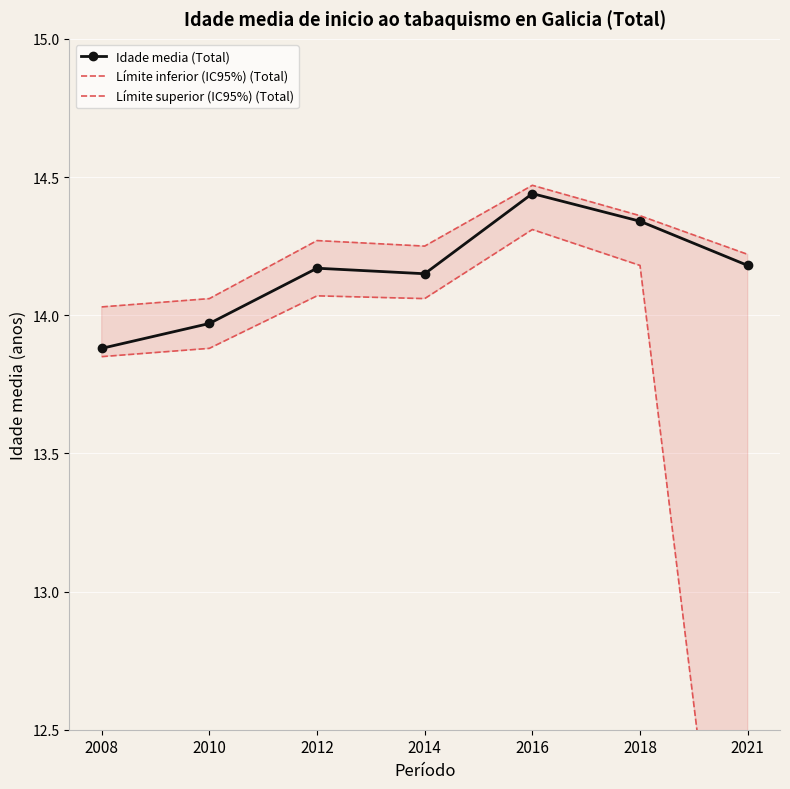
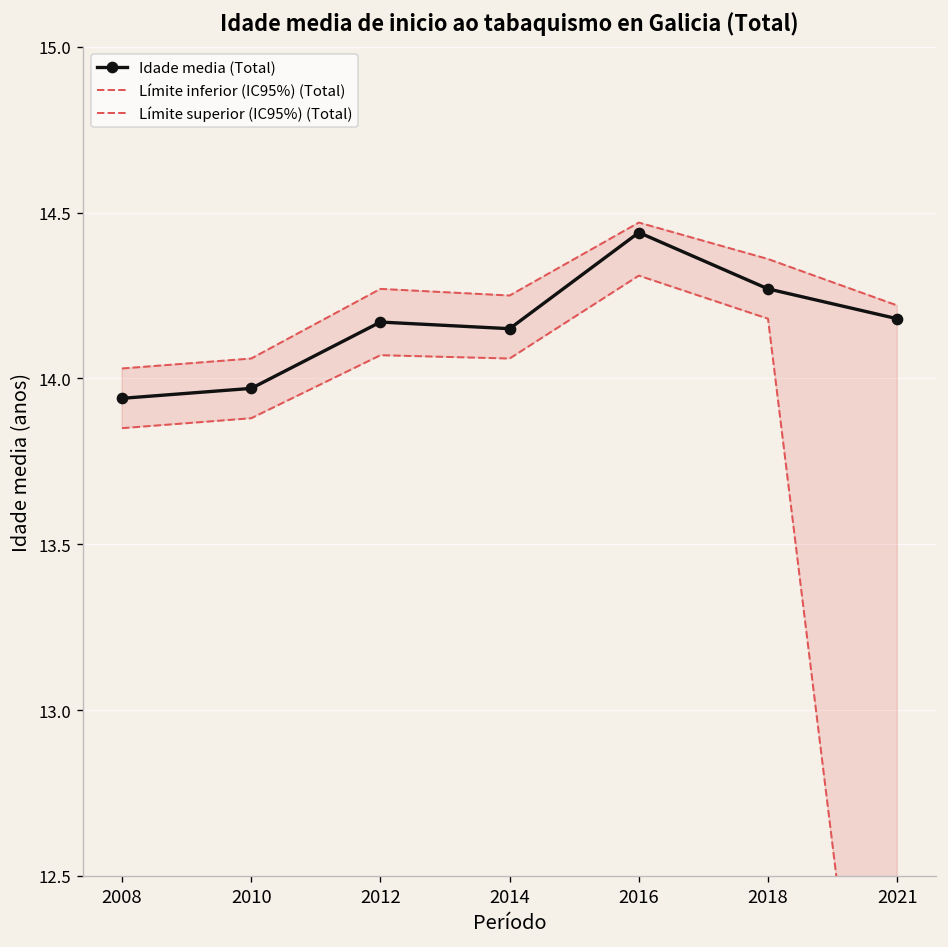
Idade media (Total), 2008: 13.88 -> 13.94
Idade media (Total), 2018: 14.34 -> 14.27
